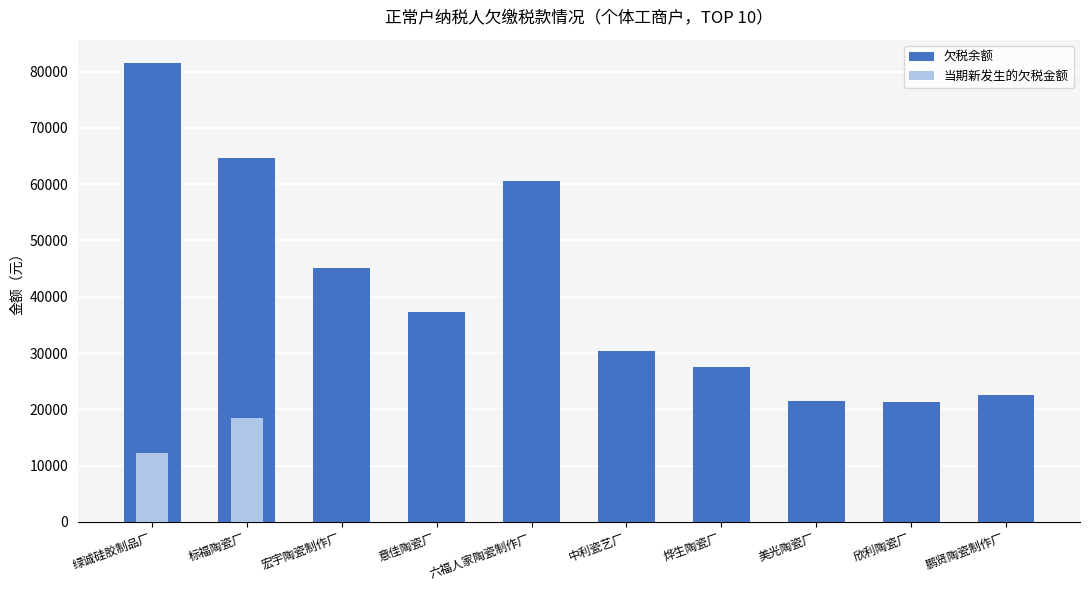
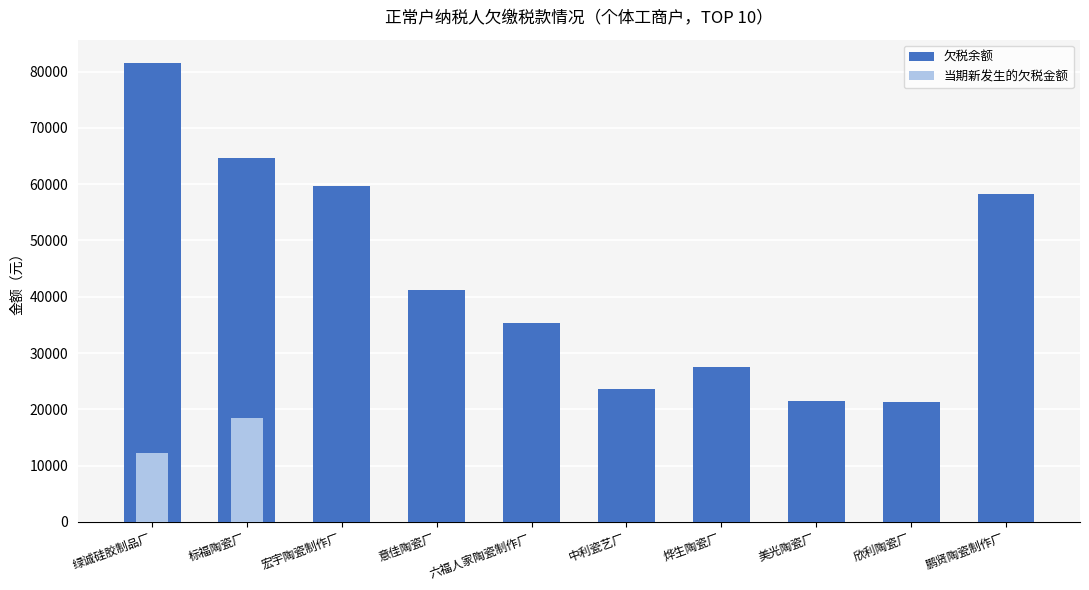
欠税余额, 宏宇陶瓷制作厂: 45000 -> 60000
欠税余额, 意佳陶瓷厂: 37000 -> 41000
欠税余额, 六福人家陶瓷制作厂: 61000 -> 35000
欠税余额, 中利瓷艺厂: 30000 -> 24000
欠税余额, 鹏贤陶瓷制作厂: 22000 -> 58000
